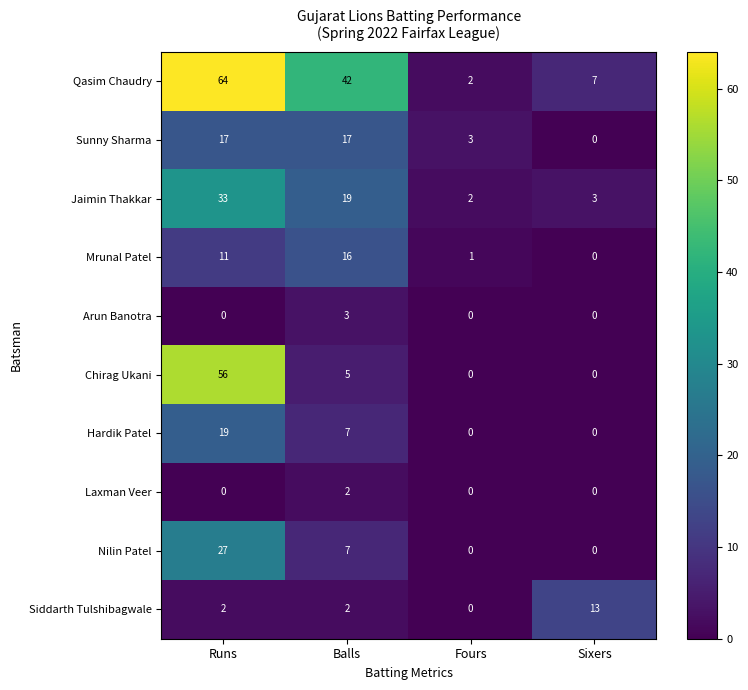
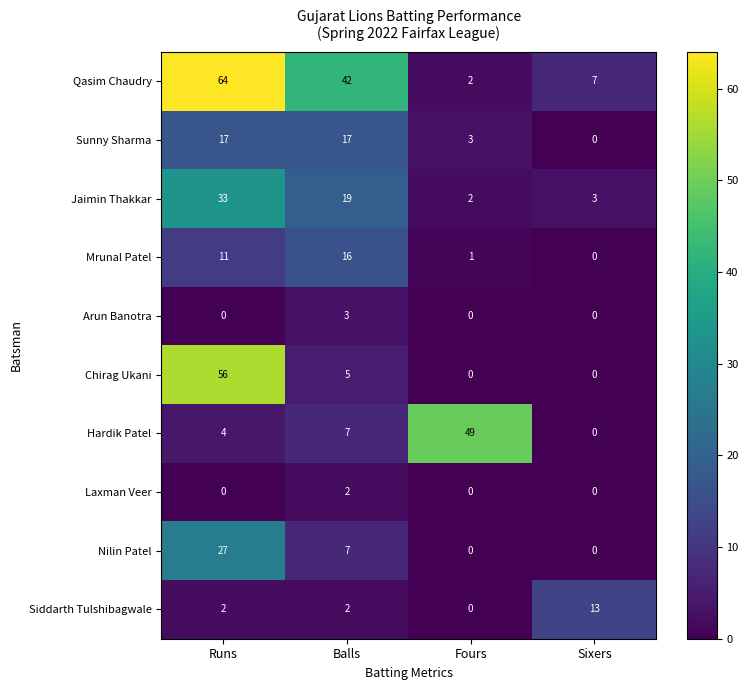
Hardik Patel, Runs: 19 -> 4
Hardik Patel, Fours: 0 -> 49
